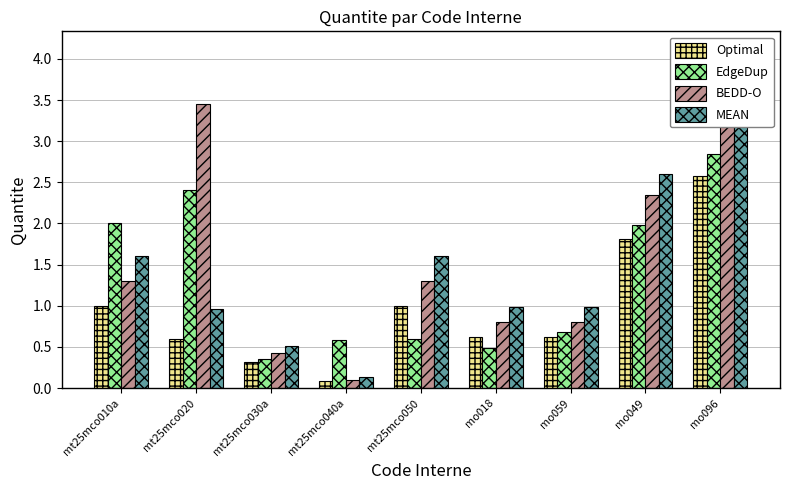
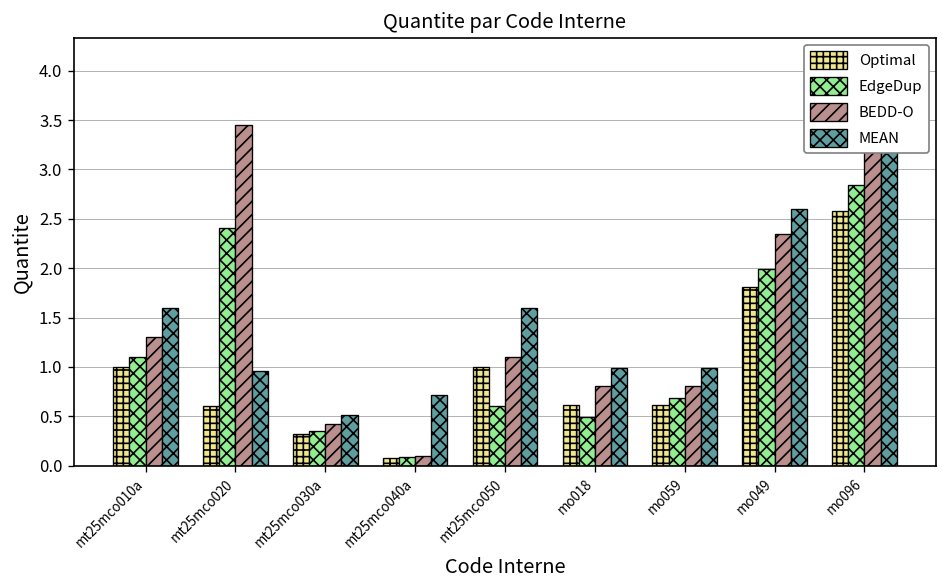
EdgeDup, mt25mco010a: 2.0 -> 1.1
EdgeDup, mt25mco040a: 0.6 -> 0.1
MEAN, mt25mco040a: 0.1 -> 0.7
BEDD-O, mt25mco050: 1.3 -> 1.1
